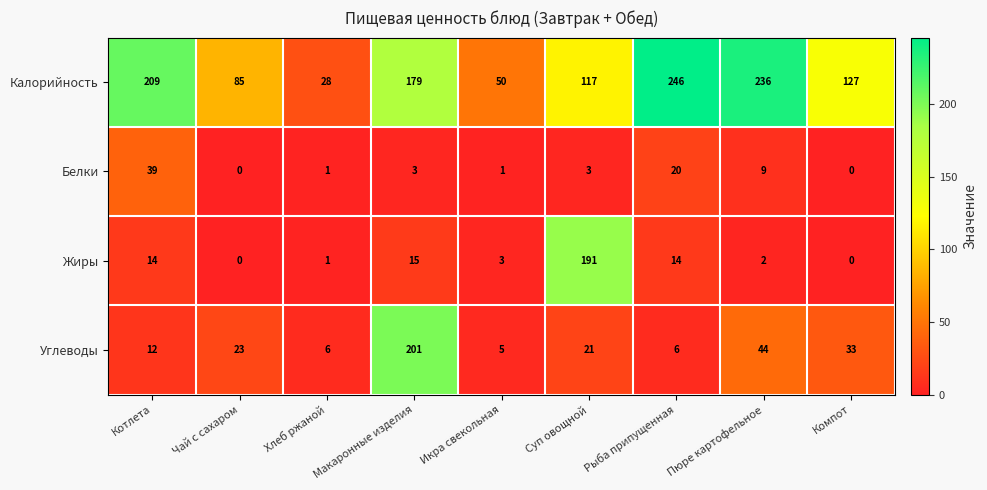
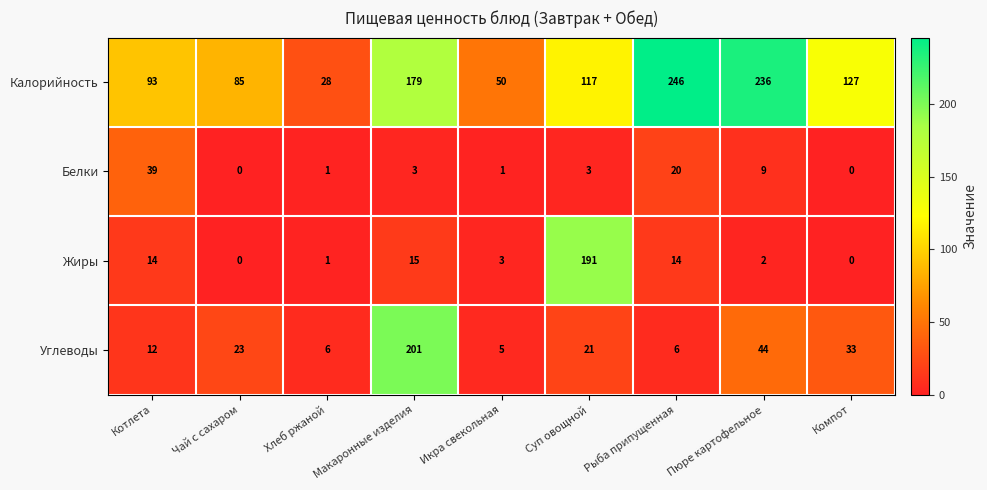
Калорийность, Котлета: 209 -> 93
